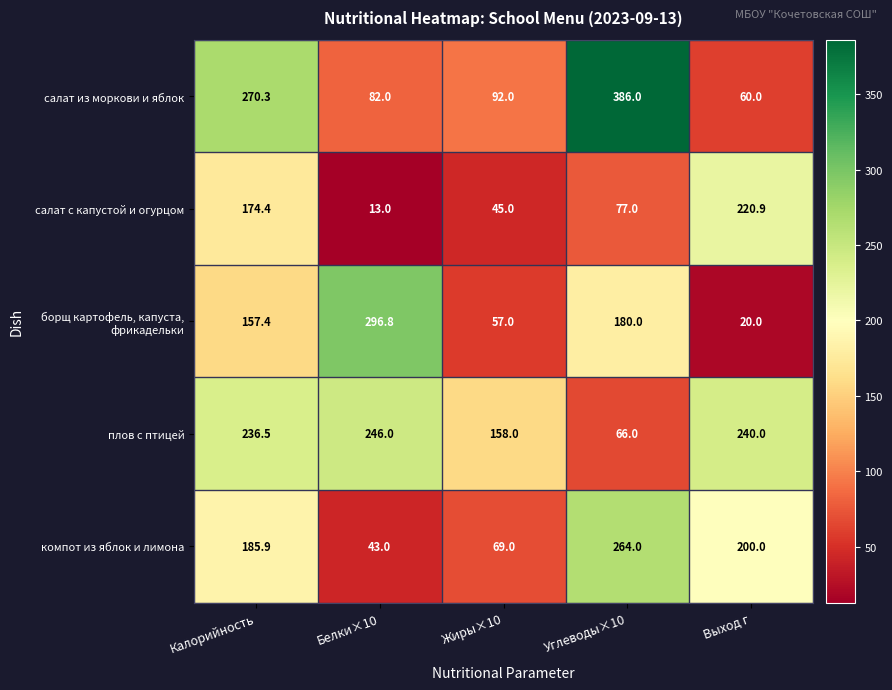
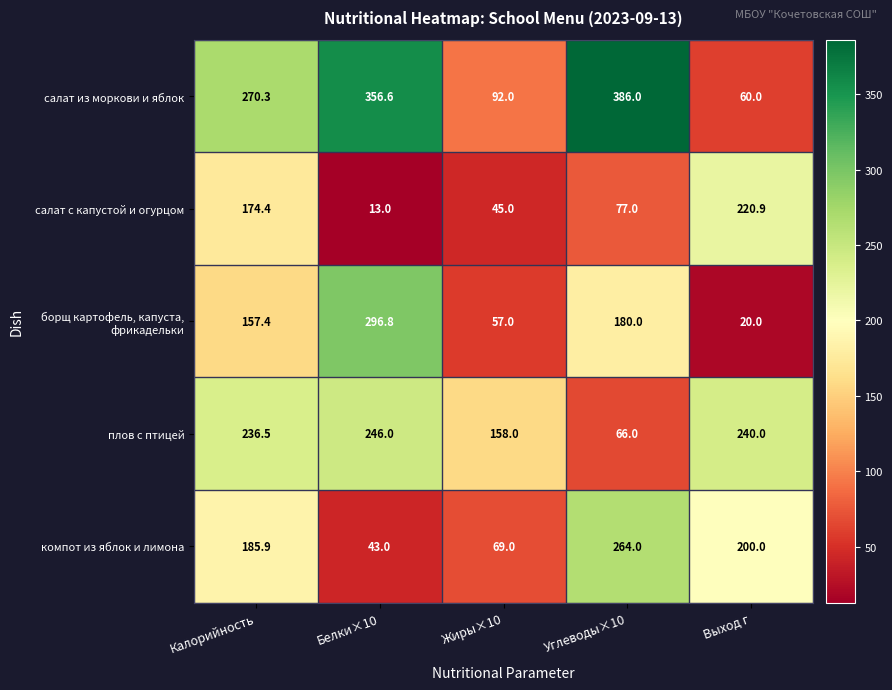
салат из моркови и яблок, Белки×10: 82.0 -> 356.6
